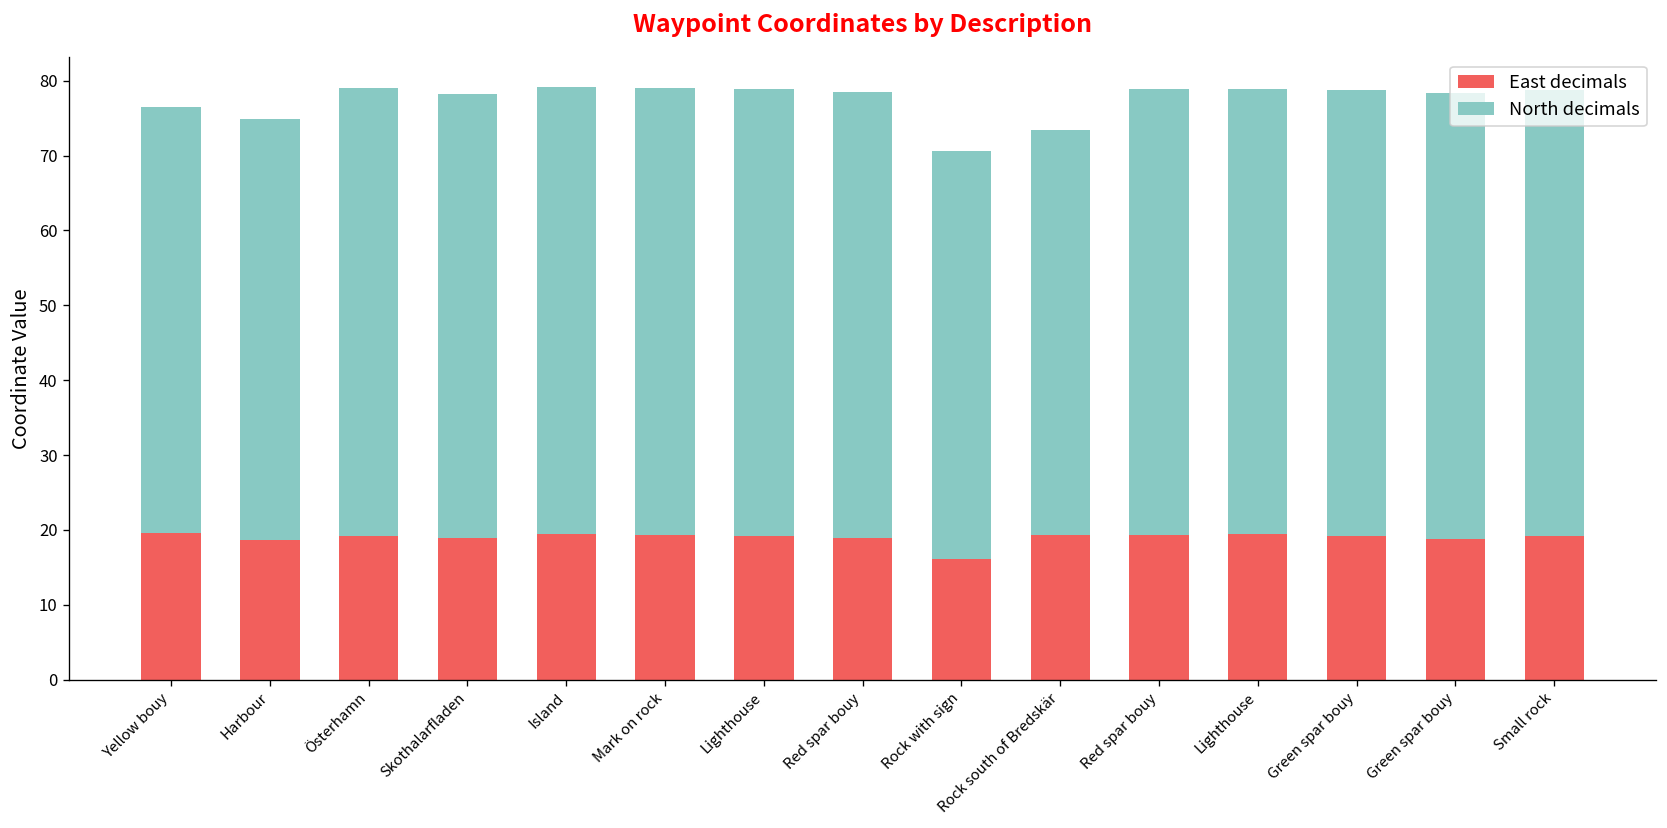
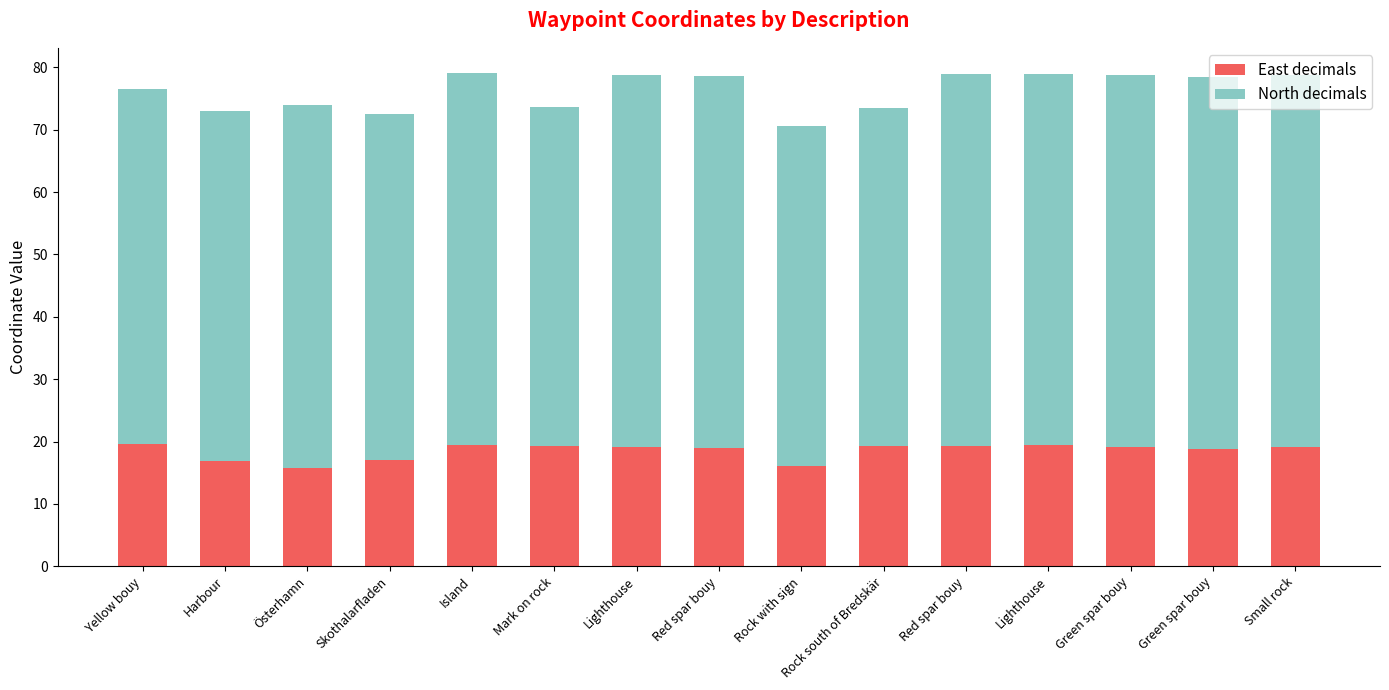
East decimals, Harbour: 19 -> 17
East decimals, Österhamn: 19 -> 16
North decimals, Österhamn: 60 -> 58
East decimals, Skothalarfladen: 19 -> 17
North decimals, Skothalarfladen: 59 -> 55
North decimals, Mark on rock: 60 -> 54
